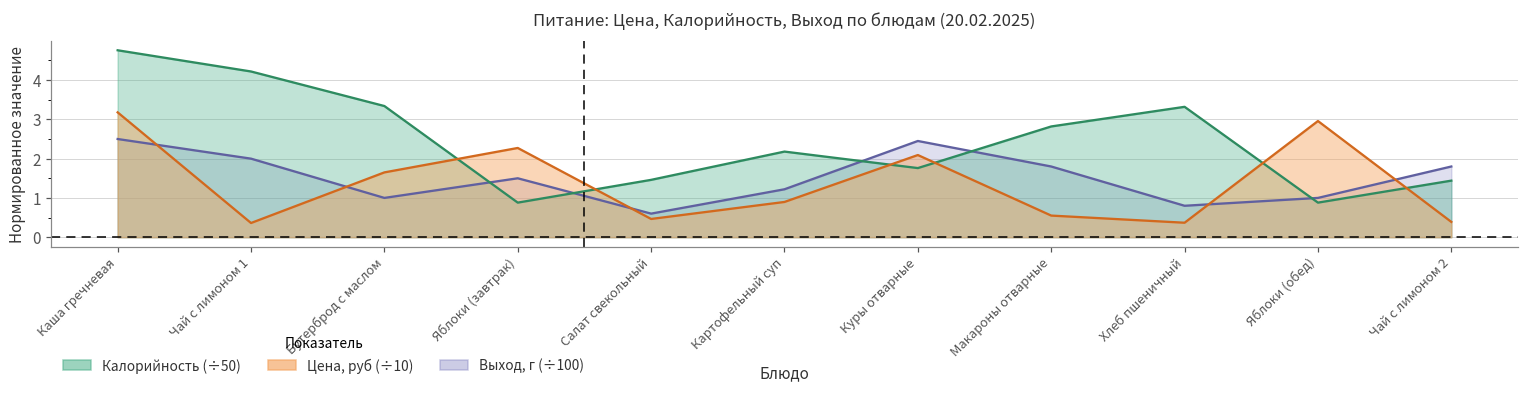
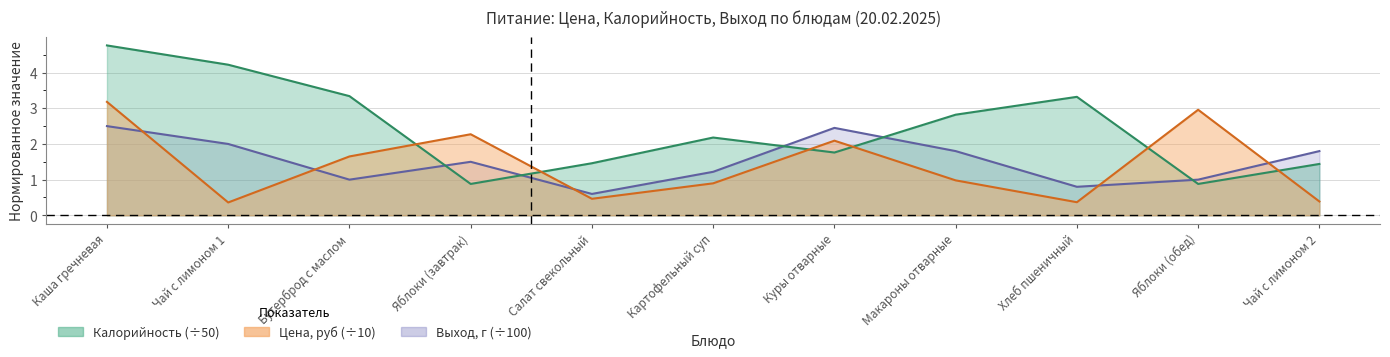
Цена, руб (÷10), Макароны отварные: 0.6 -> 1.0
